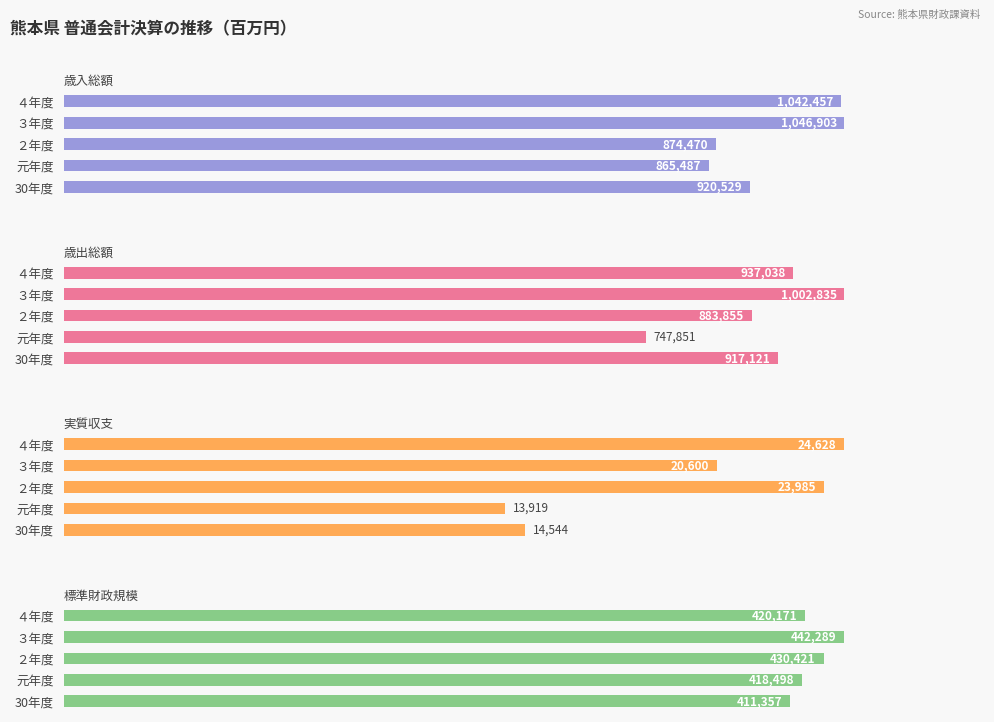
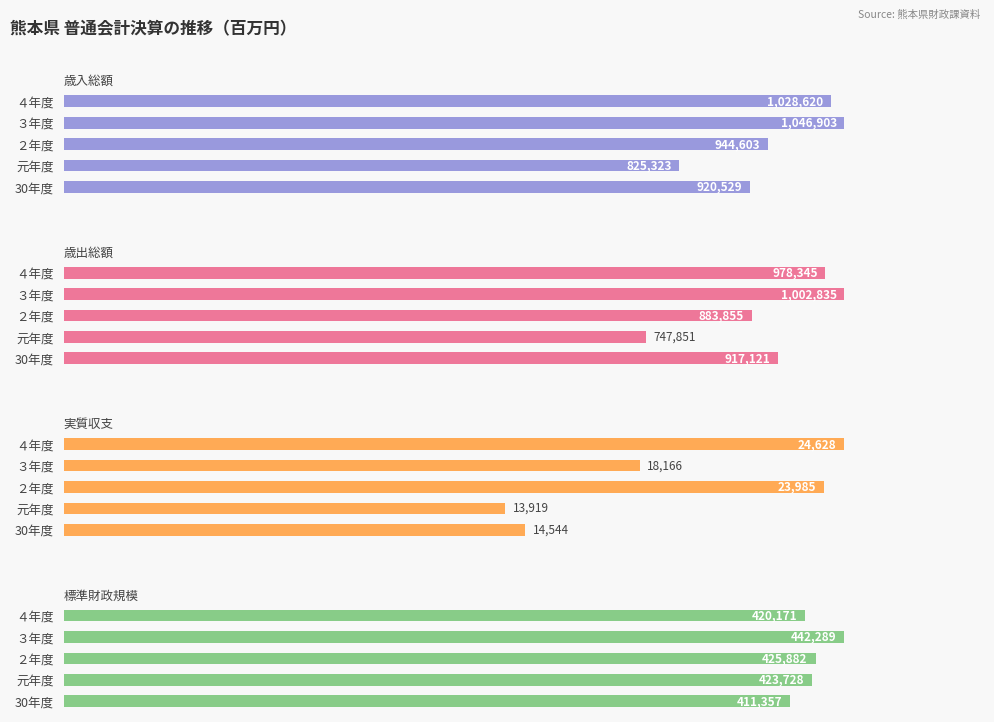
歳入総額, ４年度: 1,042,457 -> 1,028,620
歳入総額, ２年度: 874,470 -> 944,603
歳入総額, 元年度: 865,487 -> 825,323
歳出総額, ４年度: 937,038 -> 978,345
実質収支, ３年度: 20,600 -> 18,166
標準財政規模, ２年度: 430,421 -> 425,882
標準財政規模, 元年度: 418,498 -> 423,728
